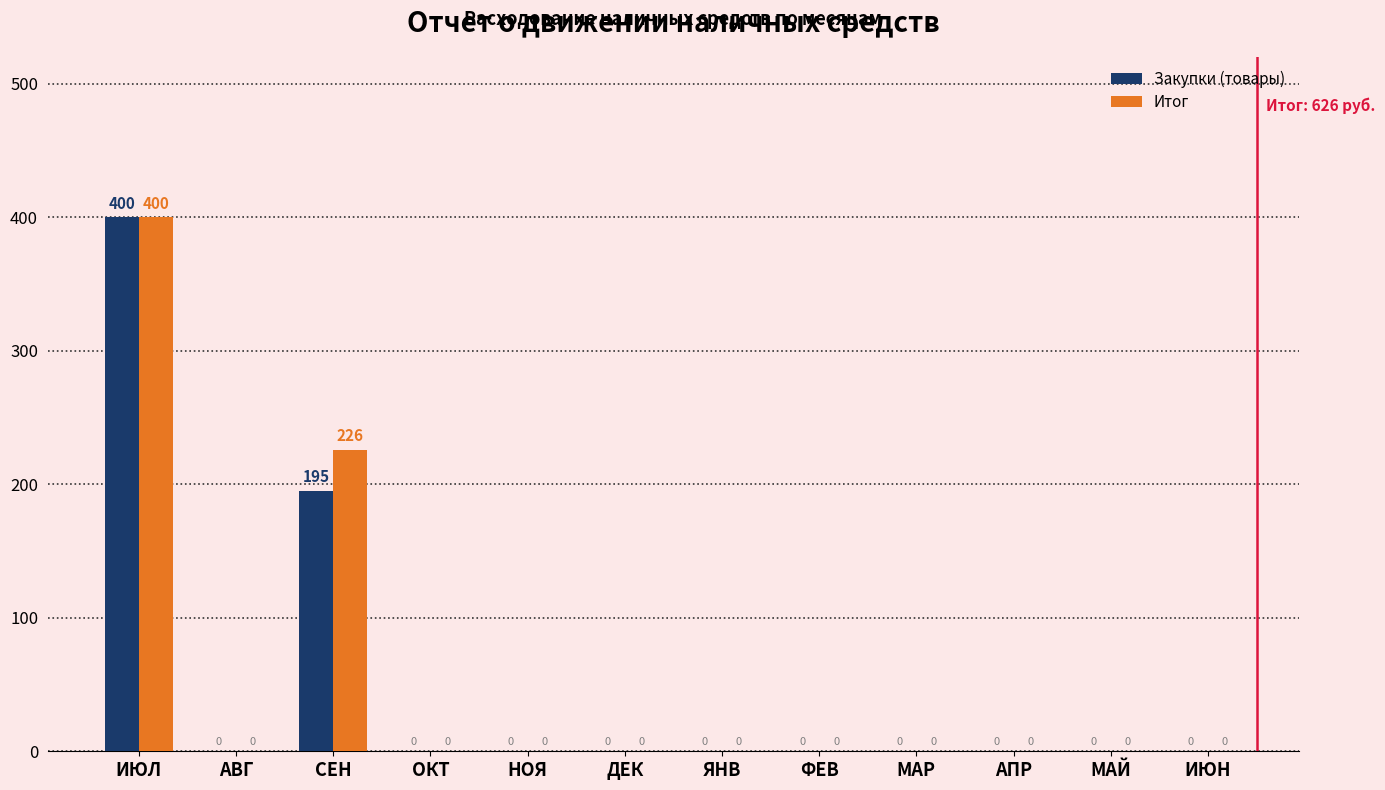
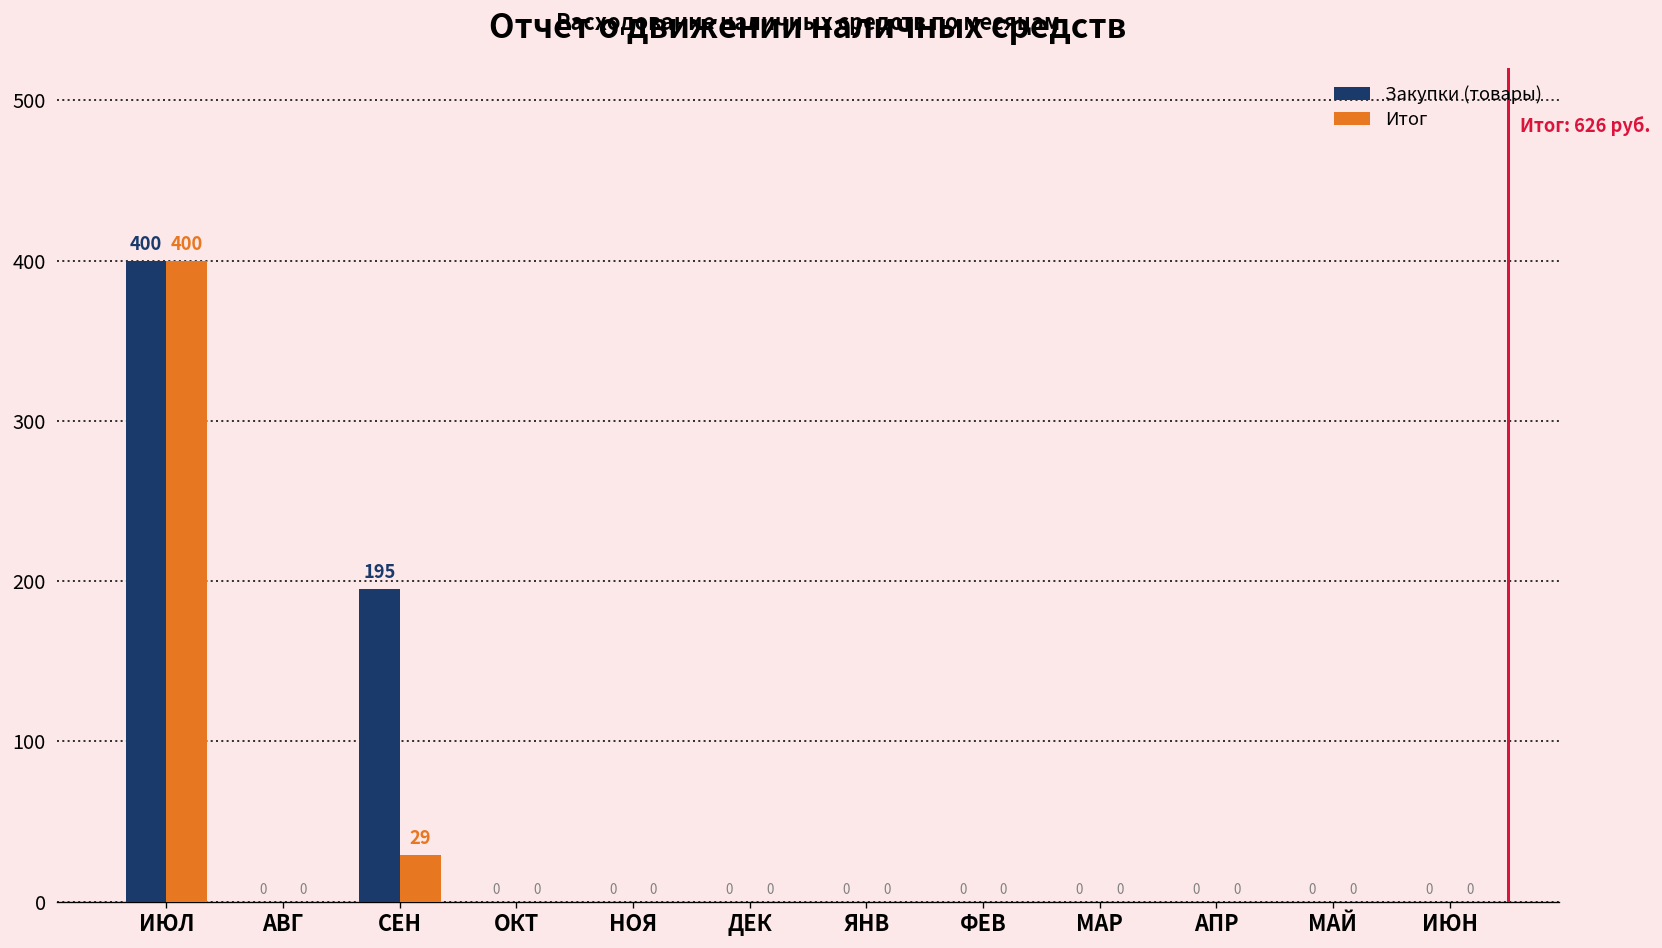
Итог, СЕН: 226 -> 29
